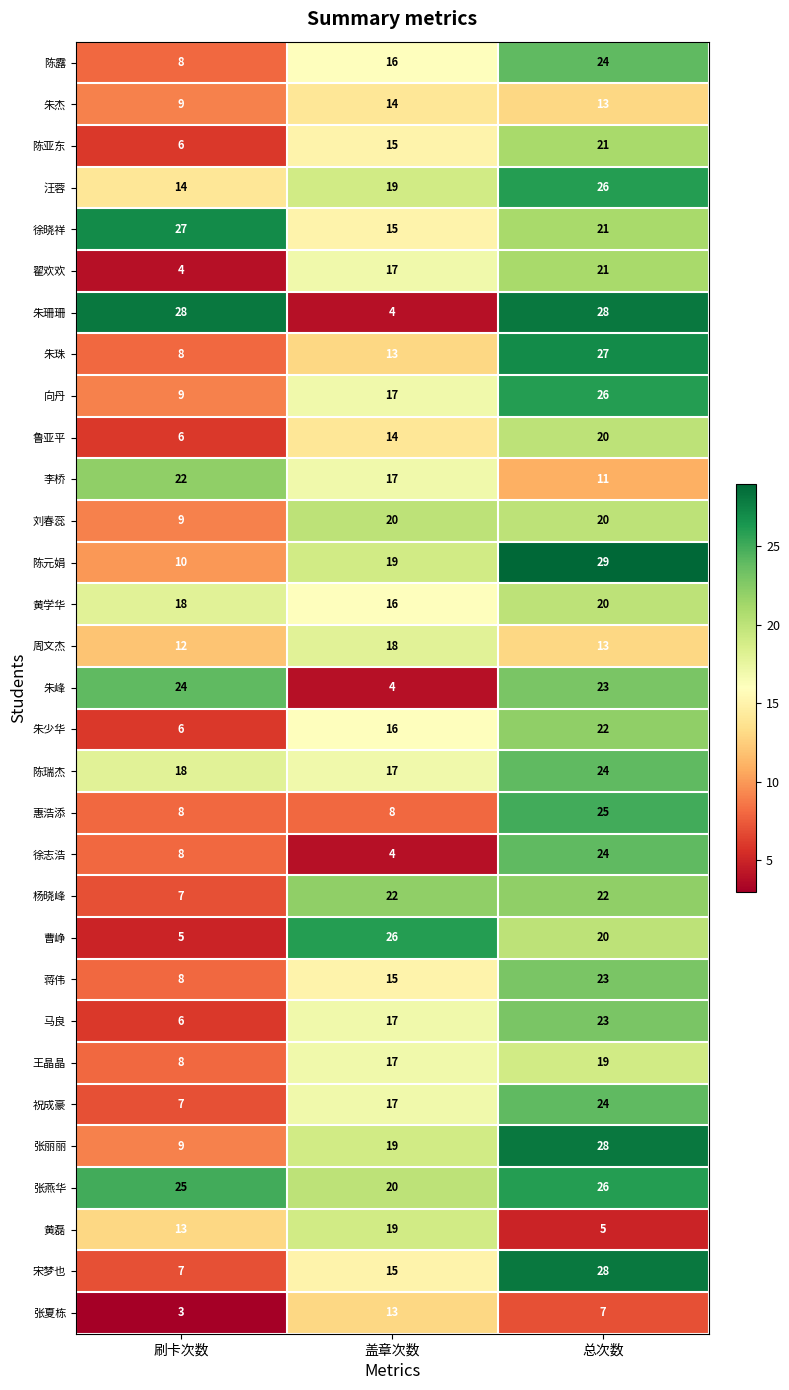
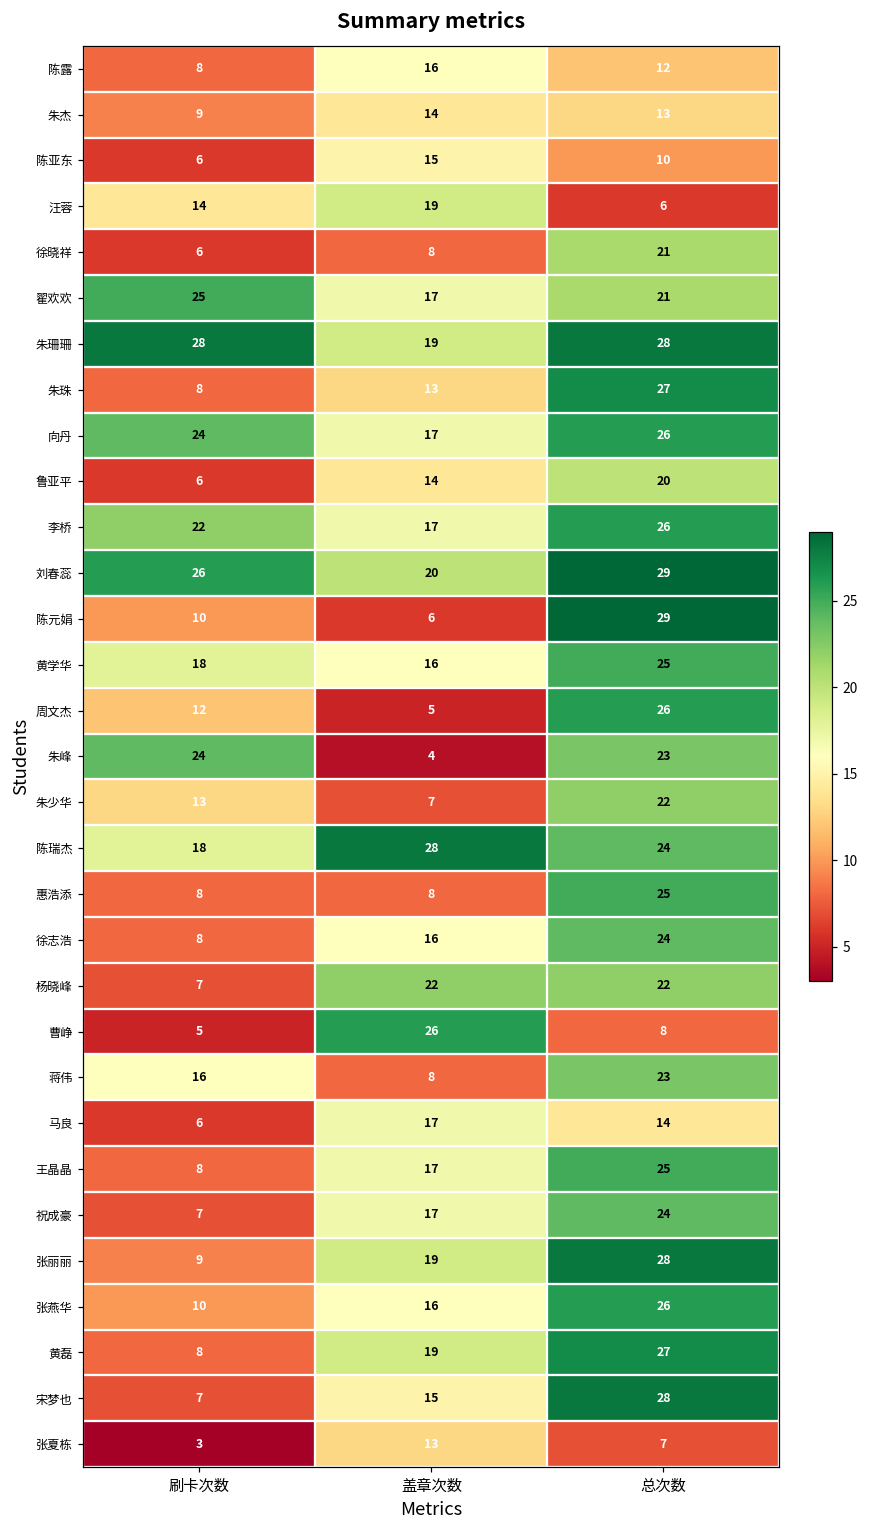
陈露, 总次数: 24 -> 12
陈亚东, 总次数: 21 -> 10
汪蓉, 总次数: 26 -> 6
徐晓祥, 刷卡次数: 27 -> 6
徐晓祥, 盖章次数: 15 -> 8
翟欢欢, 刷卡次数: 4 -> 25
朱珊珊, 盖章次数: 4 -> 19
向丹, 刷卡次数: 9 -> 24
李桥, 总次数: 11 -> 26
刘春蕊, 刷卡次数: 9 -> 26
刘春蕊, 总次数: 20 -> 29
陈元娟, 盖章次数: 19 -> 6
黄学华, 总次数: 20 -> 25
周文杰, 盖章次数: 18 -> 5
周文杰, 总次数: 13 -> 26
朱少华, 刷卡次数: 6 -> 13
朱少华, 盖章次数: 16 -> 7
陈瑞杰, 盖章次数: 17 -> 28
徐志浩, 盖章次数: 4 -> 16
曹峥, 总次数: 20 -> 8
蒋伟, 刷卡次数: 8 -> 16
蒋伟, 盖章次数: 15 -> 8
马良, 总次数: 23 -> 14
王晶晶, 总次数: 19 -> 25
张燕华, 刷卡次数: 25 -> 10
张燕华, 盖章次数: 20 -> 16
黄磊, 刷卡次数: 13 -> 8
黄磊, 总次数: 5 -> 27
